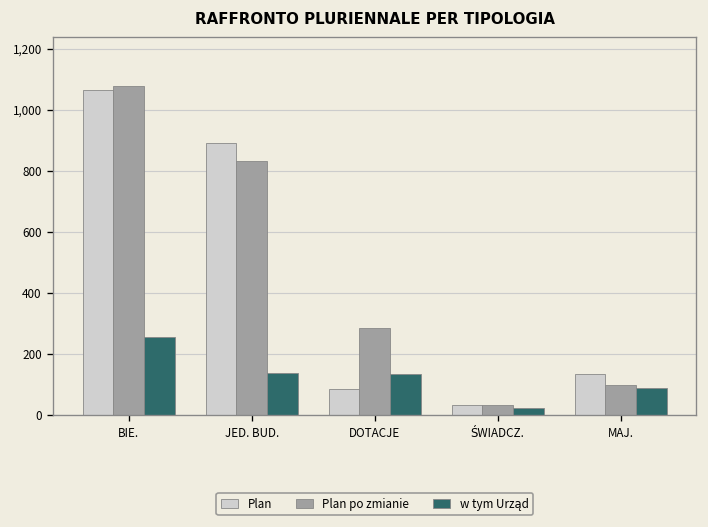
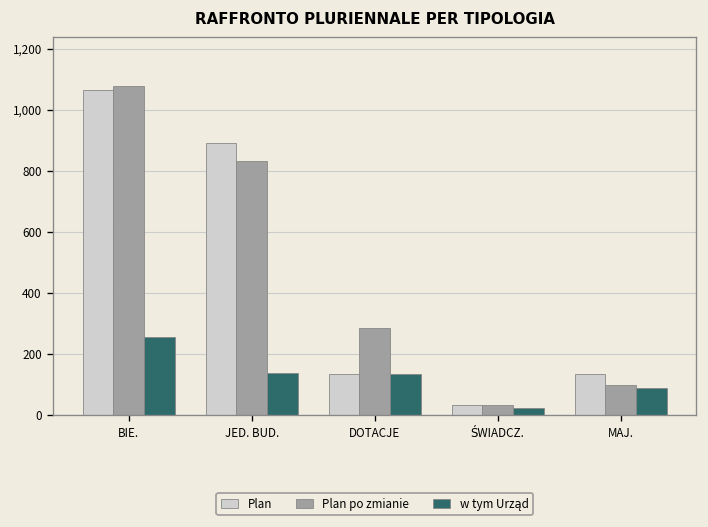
Plan, DOTACJE: 90 -> 130
